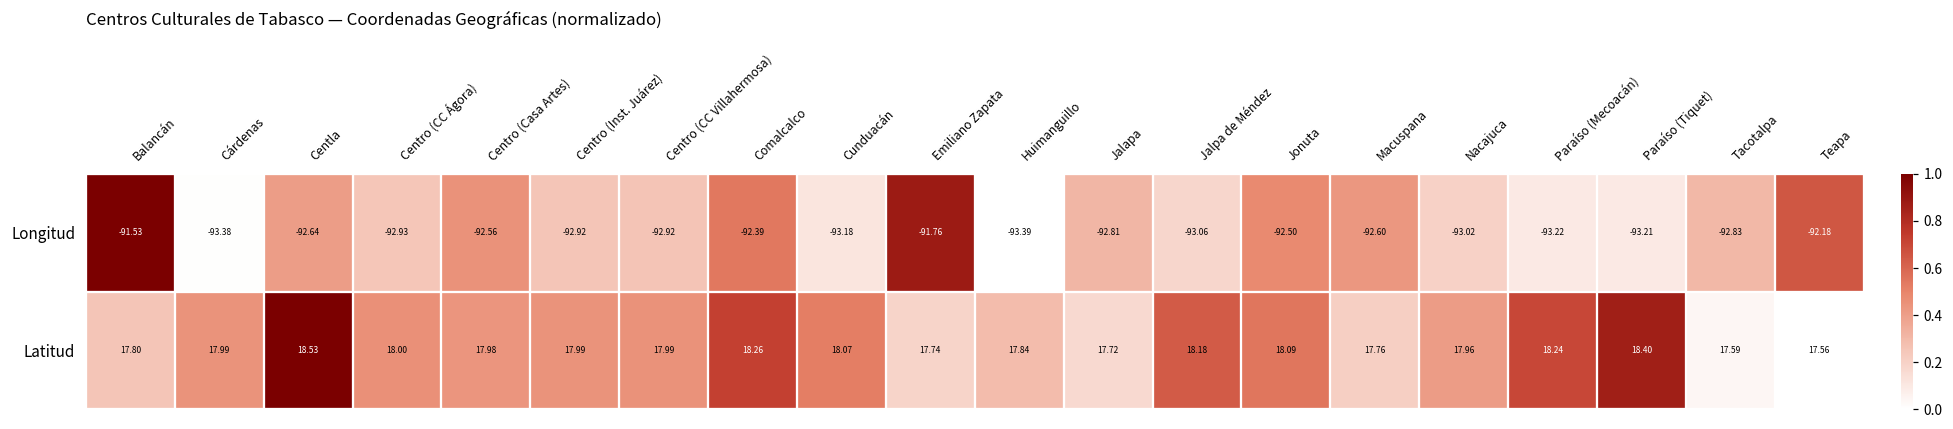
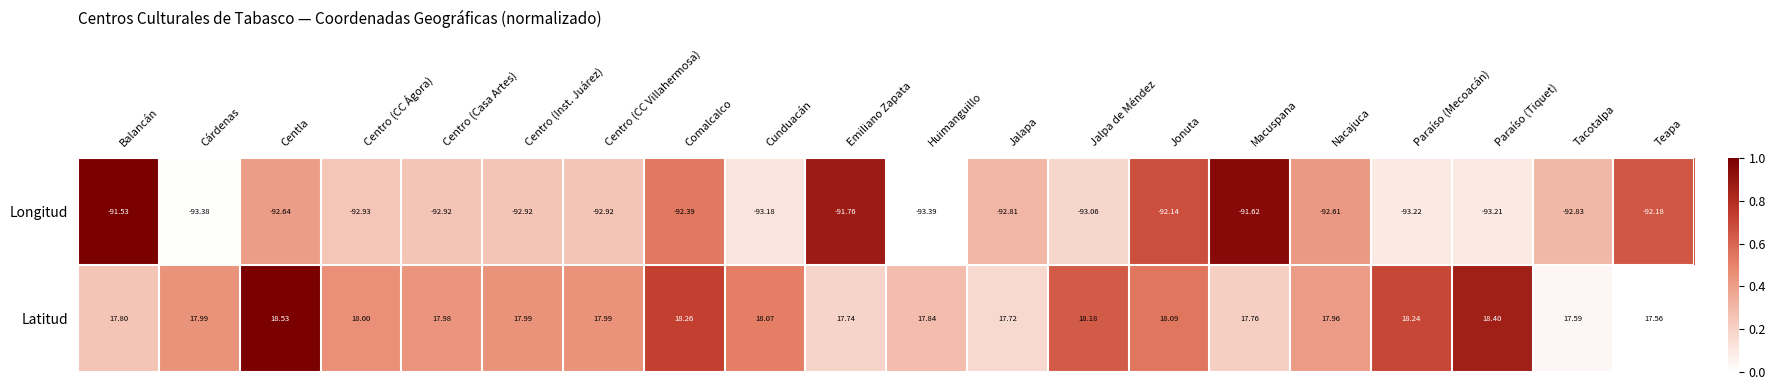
Longitud, Centro (Casa Artes): -92.56 -> -92.92
Longitud, Jonuta: -92.50 -> -92.14
Longitud, Macuspana: -92.60 -> -91.62
Longitud, Nacajuca: -93.02 -> -92.61
